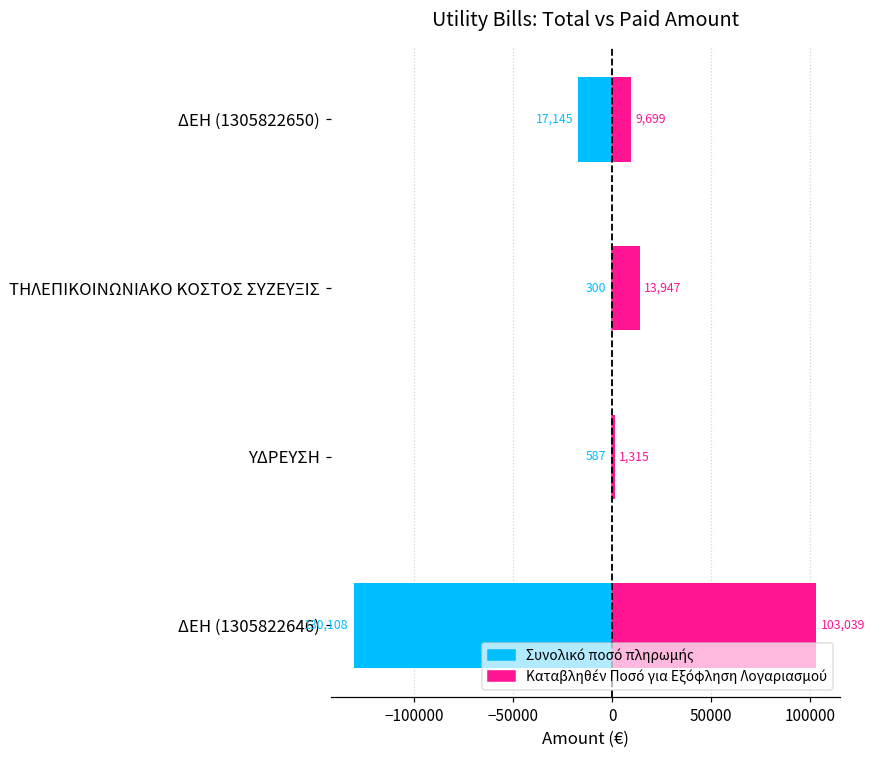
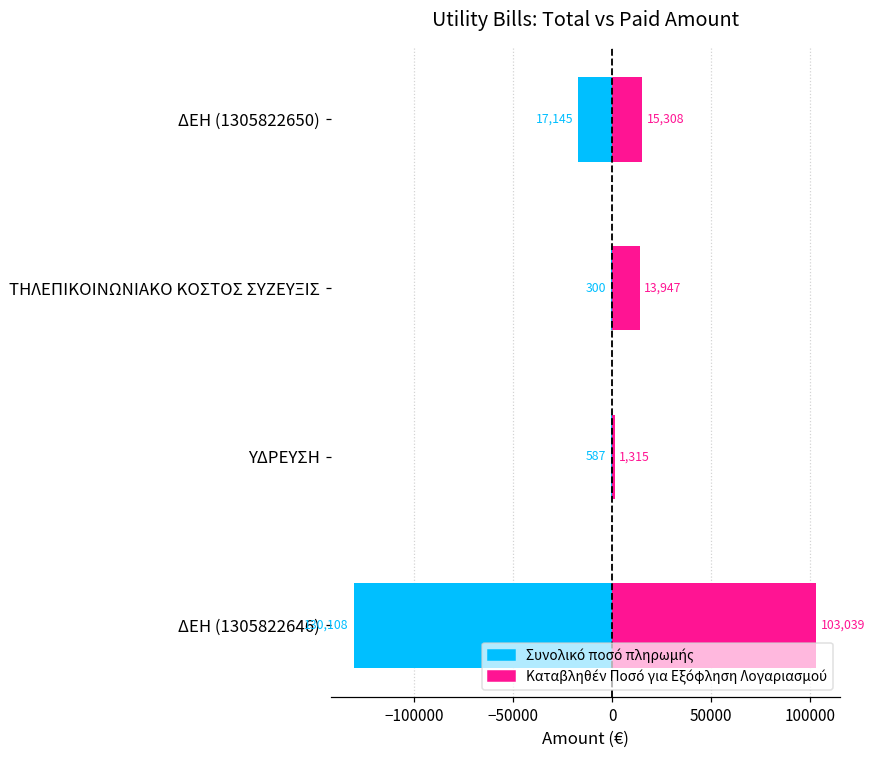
Καταβληθέν Ποσό για Εξόφληση Λογαριασμού, ΔΕΗ (1305822650): 9,699 -> 15,308
